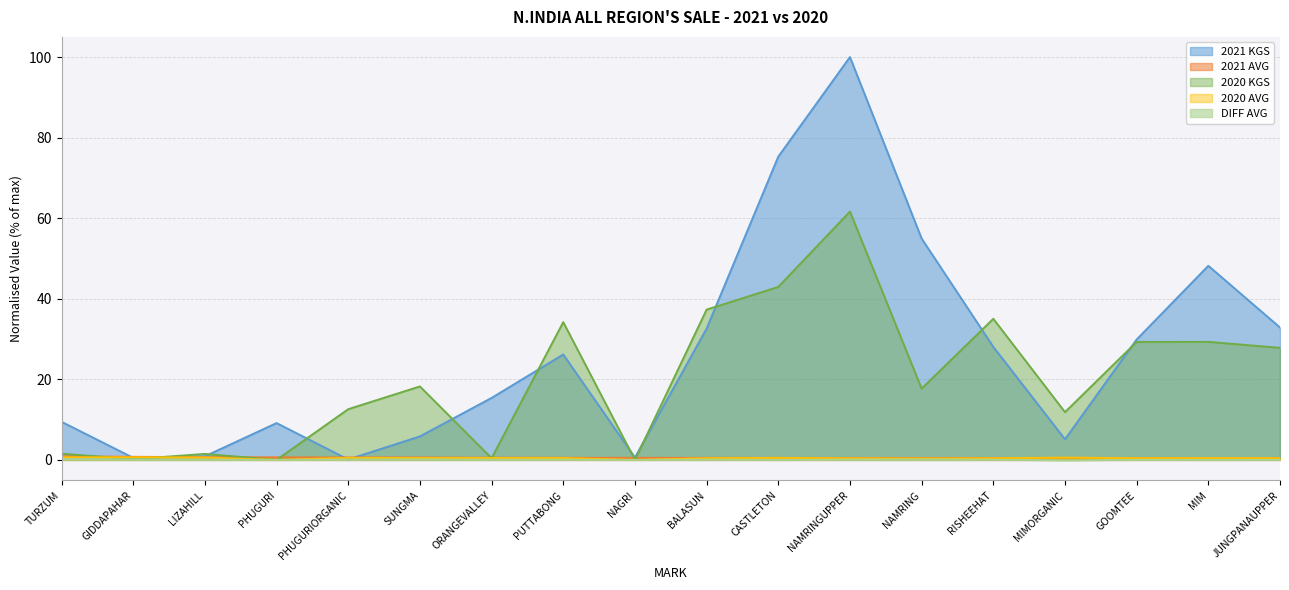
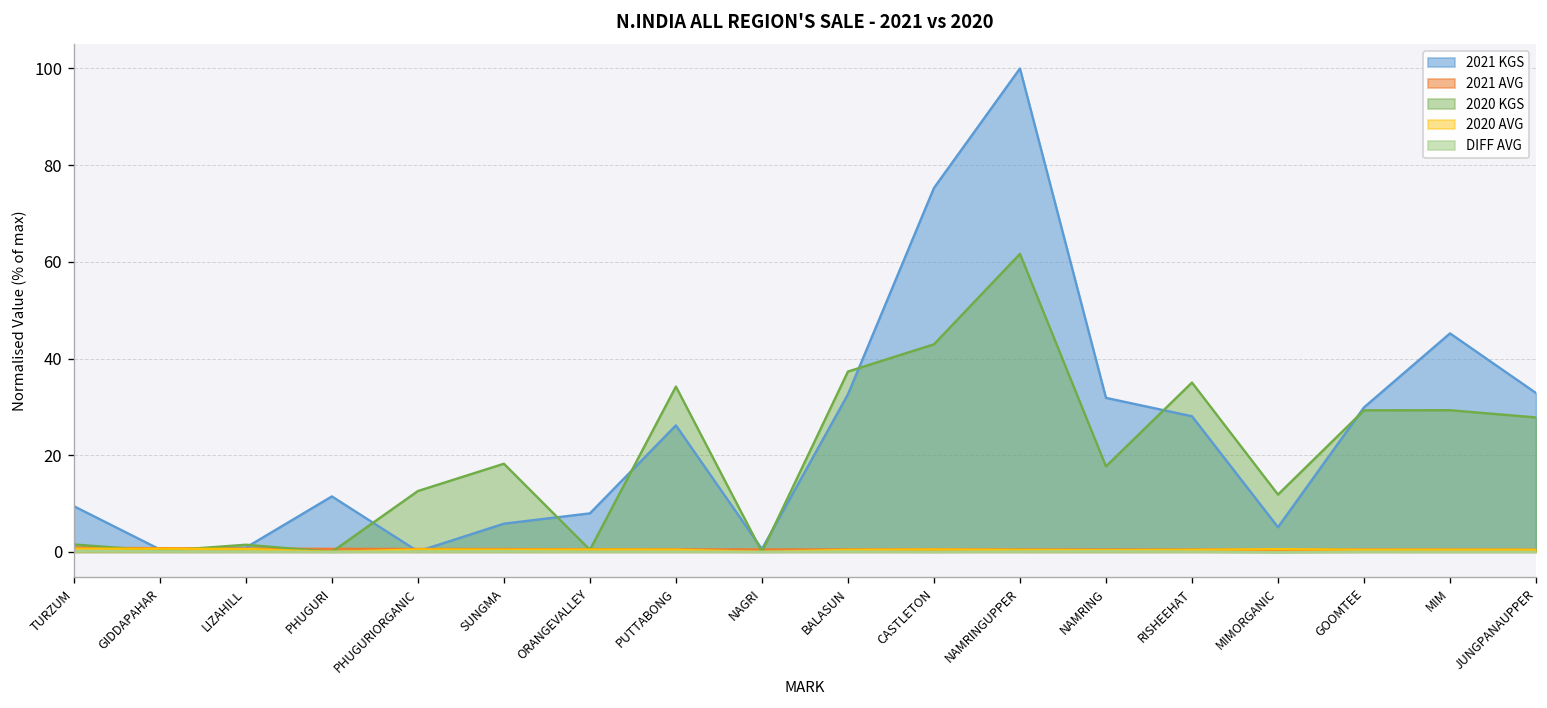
2021 KGS, PHUGURI: 9 -> 11
2021 KGS, ORANGEVALLEY: 15 -> 8
2021 KGS, NAMRING: 55 -> 32
2021 KGS, MIM: 48 -> 45
